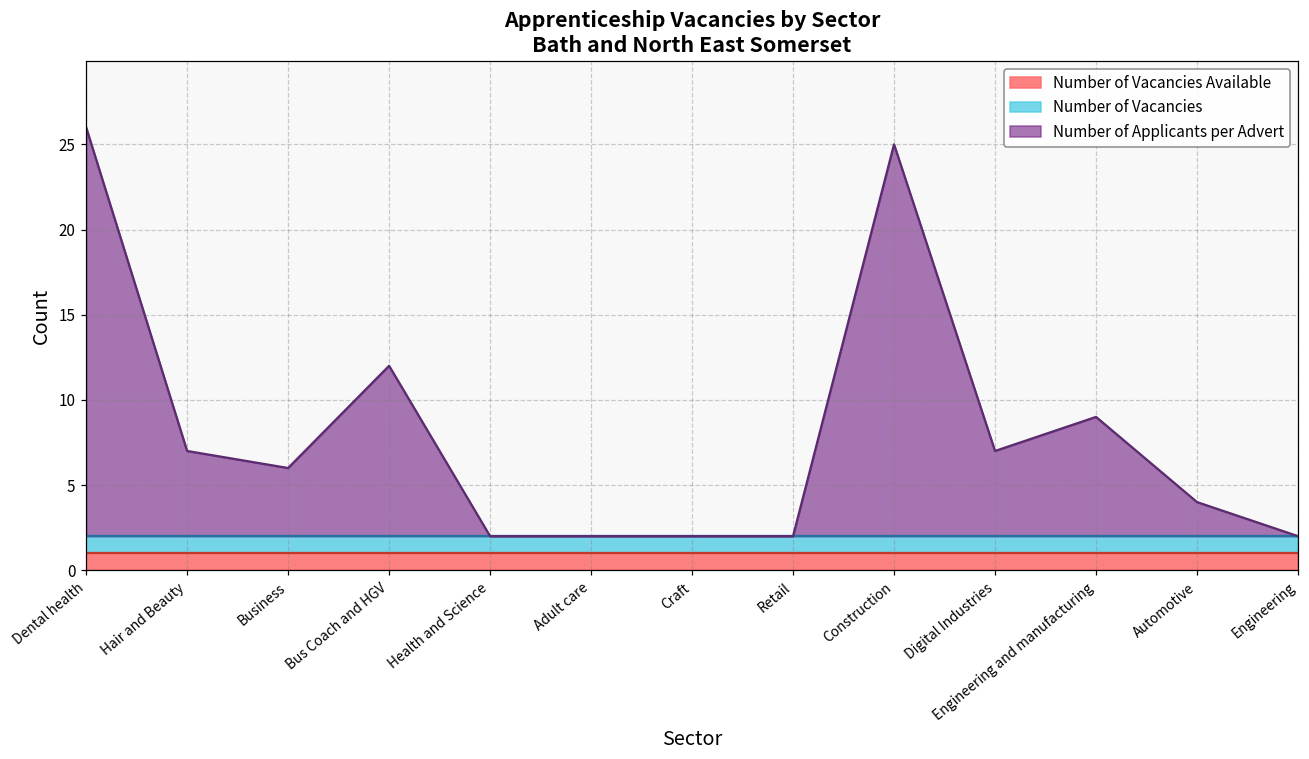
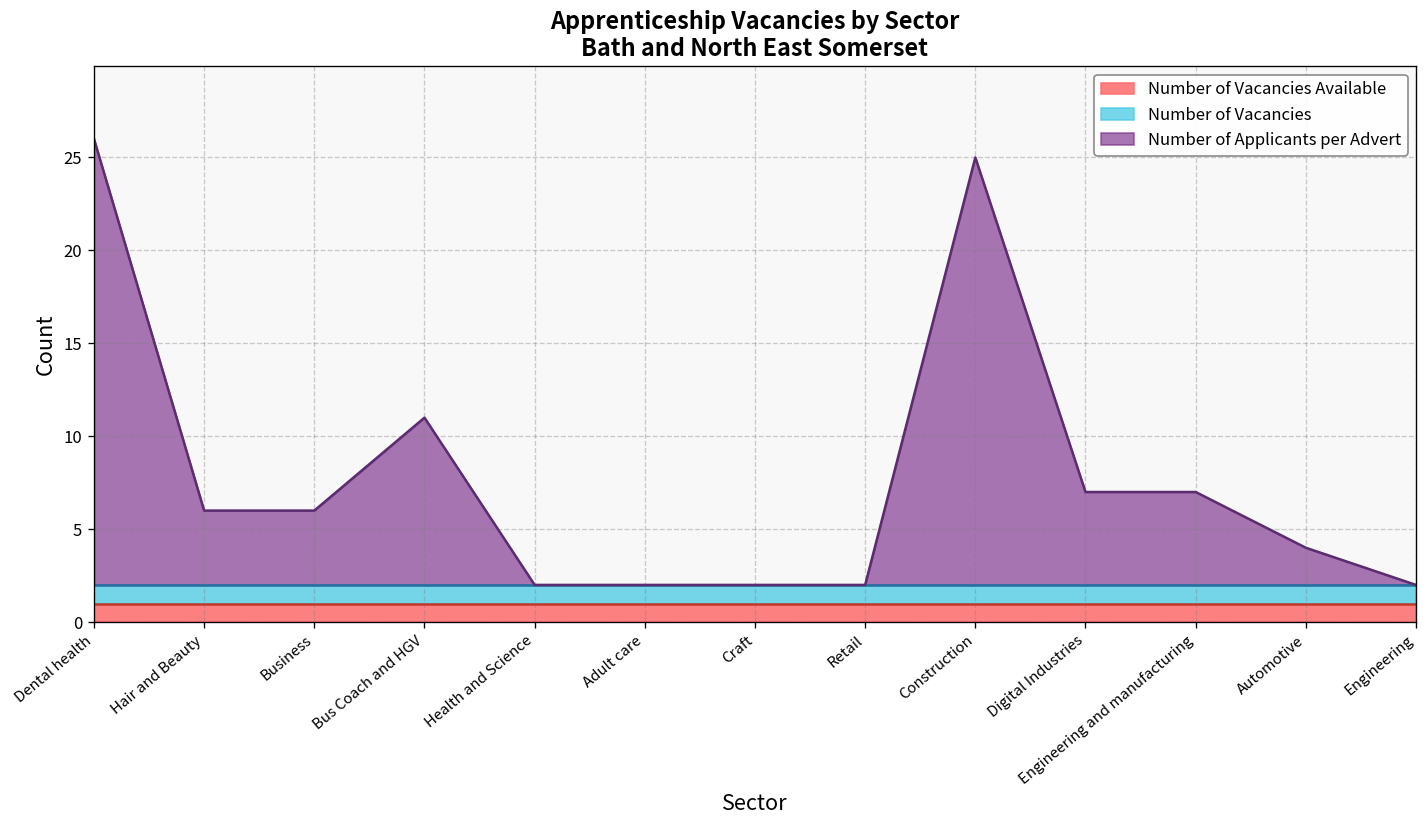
Number of Applicants per Advert, Hair and Beauty: 7.0 -> 6.0
Number of Applicants per Advert, Bus Coach and HGV: 12.0 -> 11.0
Number of Applicants per Advert, Engineering and manufacturing: 9.0 -> 7.0
